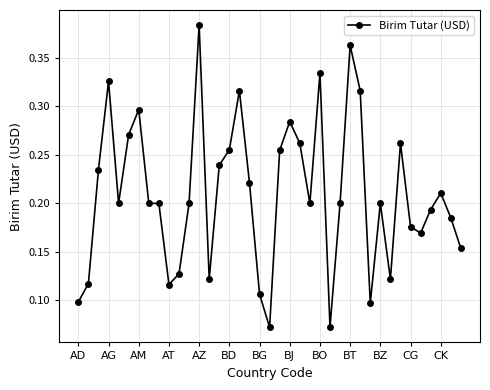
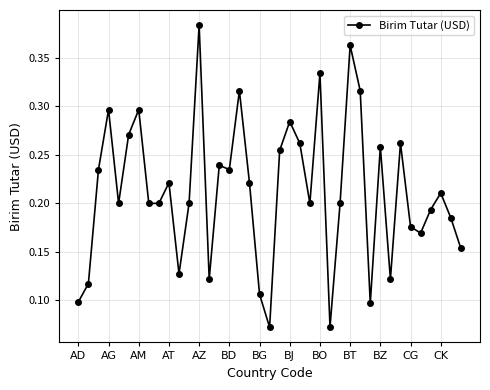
AG: 0.33 -> 0.30
AT: 0.12 -> 0.22
BD: 0.26 -> 0.23
BZ: 0.20 -> 0.26
